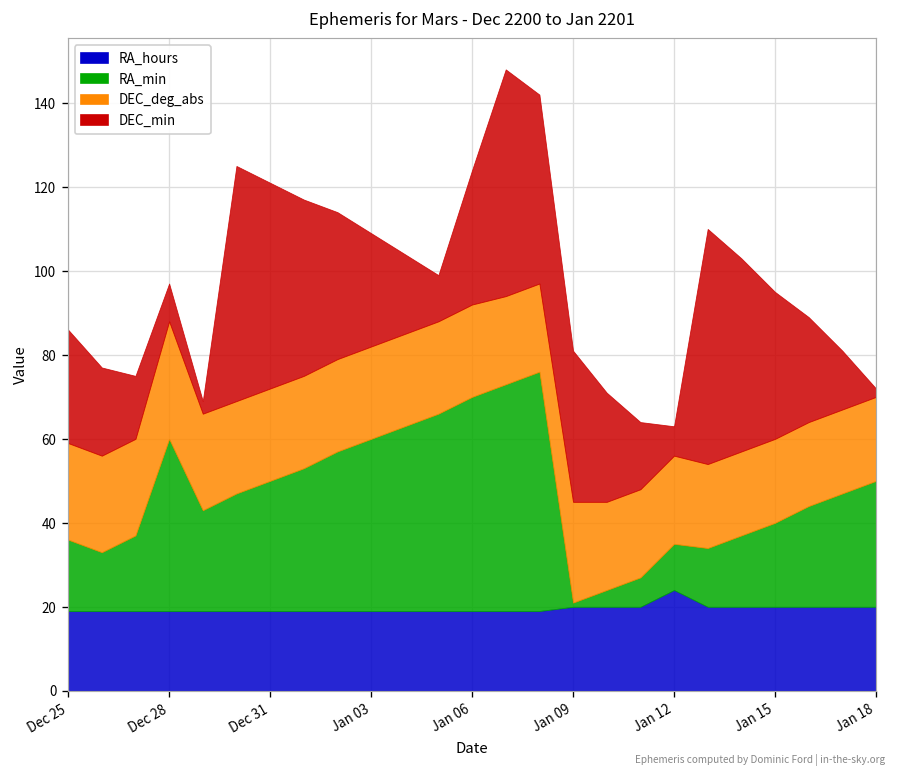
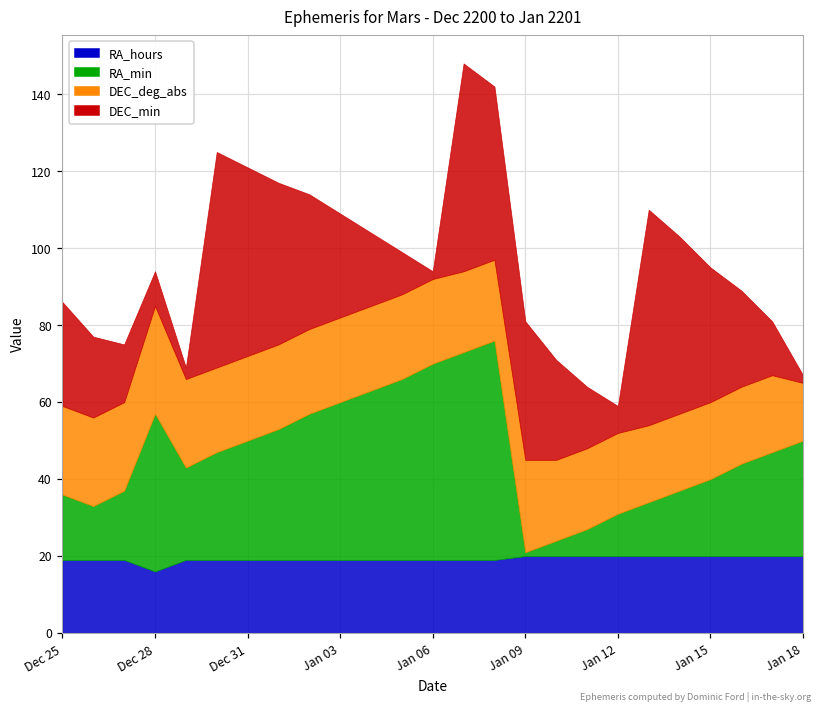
RA_hours, Dec 28: 19 -> 16
DEC_min, Jan 06: 32 -> 2
RA_hours, Jan 12: 24 -> 20
DEC_deg_abs, Jan 18: 20 -> 15
